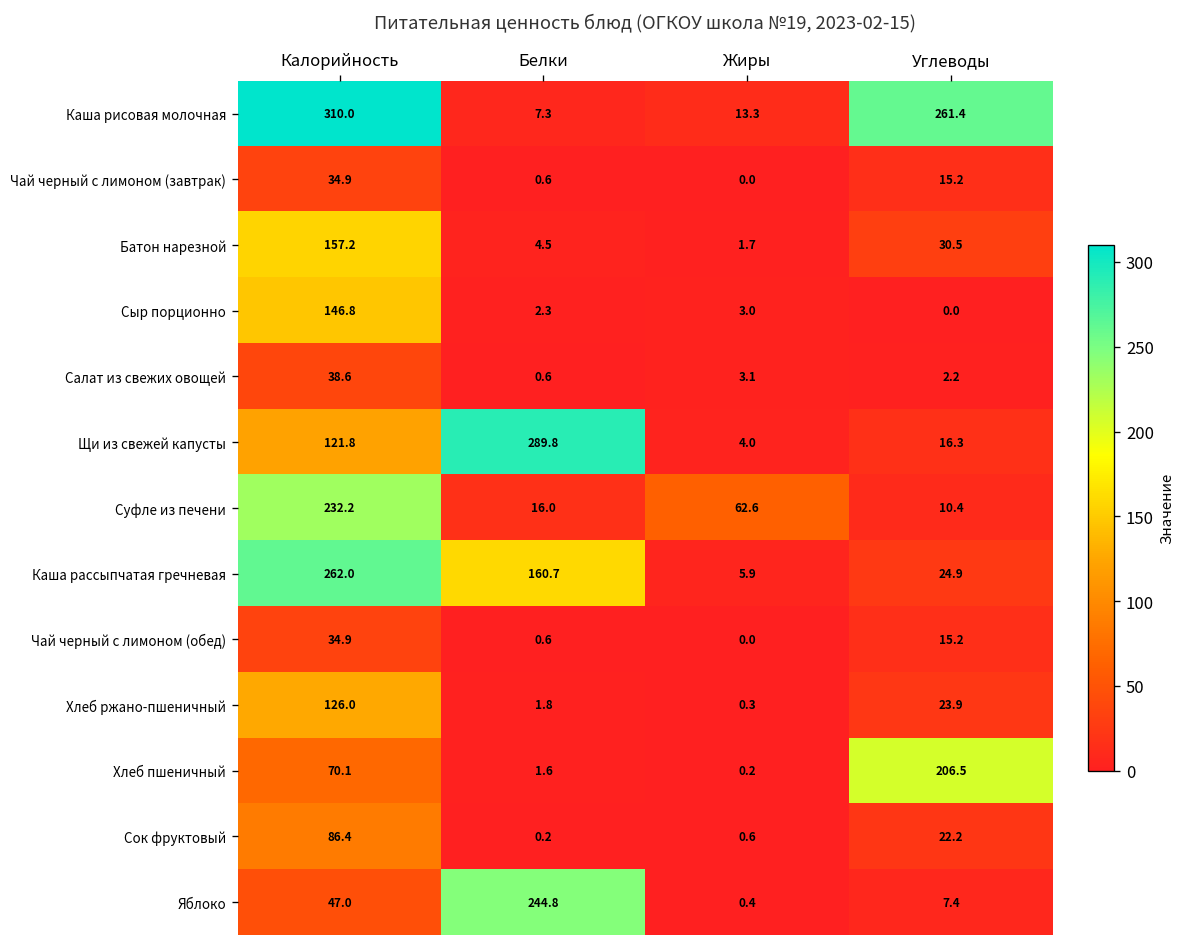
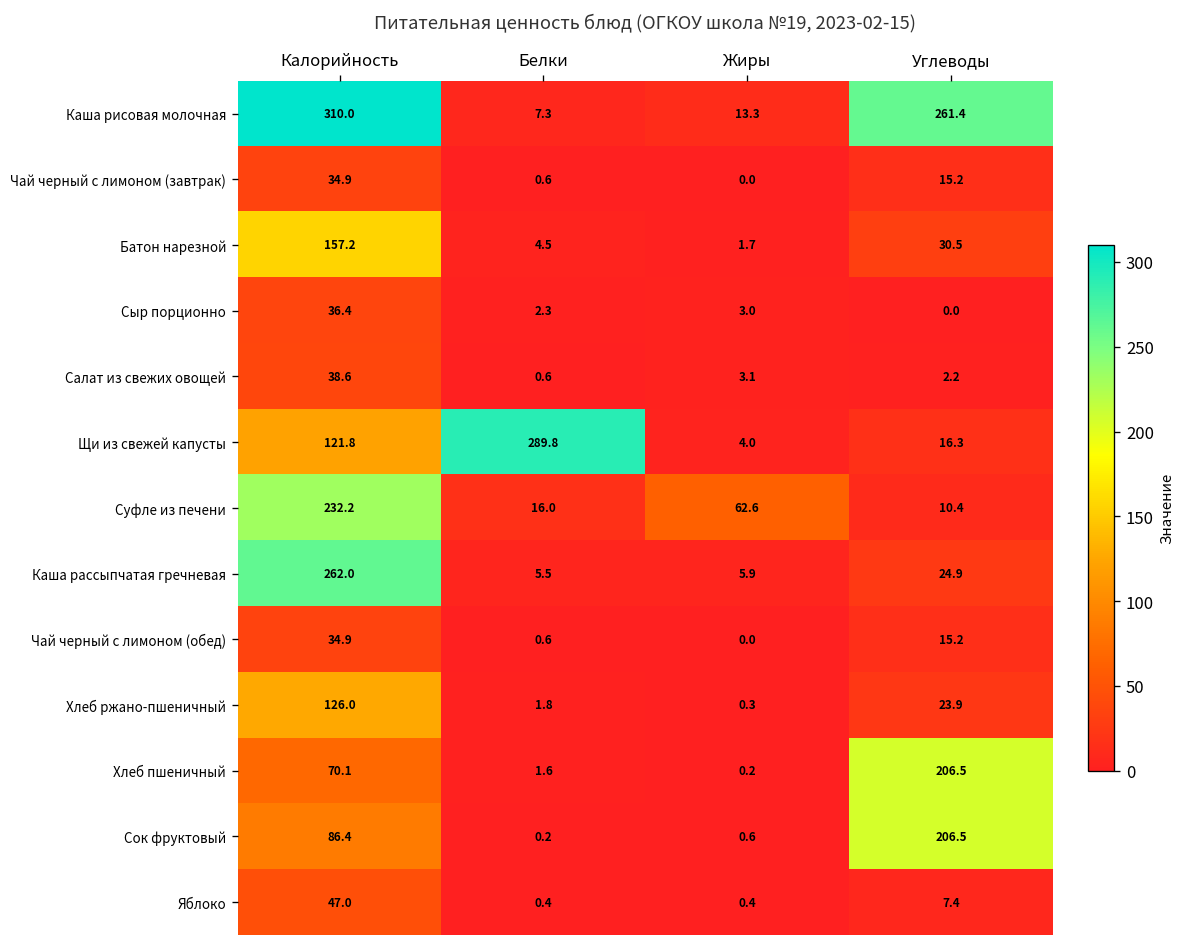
Сыр порционно, Калорийность: 146.8 -> 36.4
Каша рассыпчатая гречневая, Белки: 160.7 -> 5.5
Сок фруктовый, Углеводы: 22.2 -> 206.5
Яблоко, Белки: 244.8 -> 0.4
